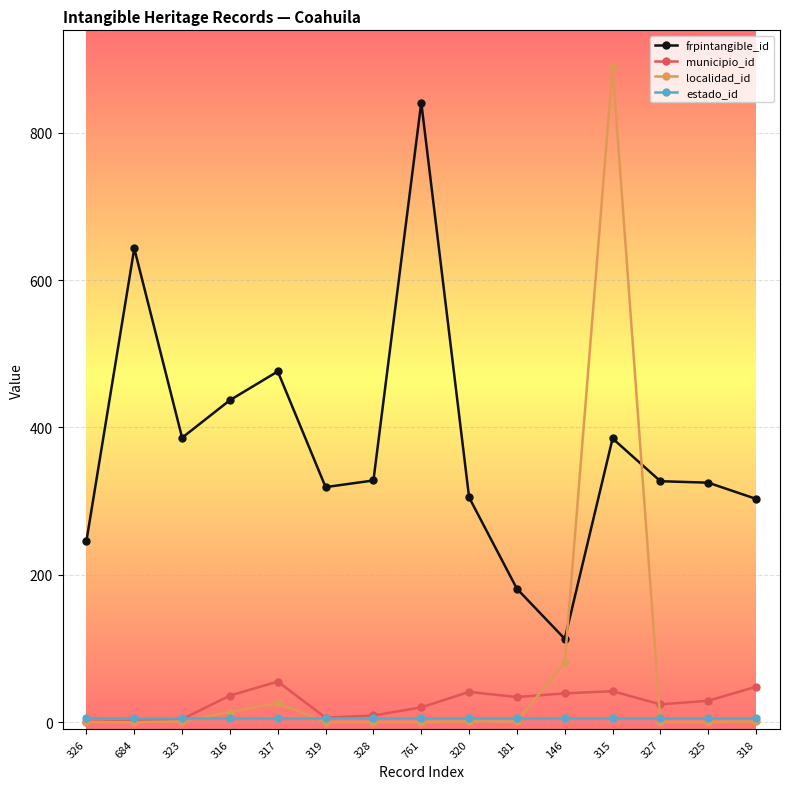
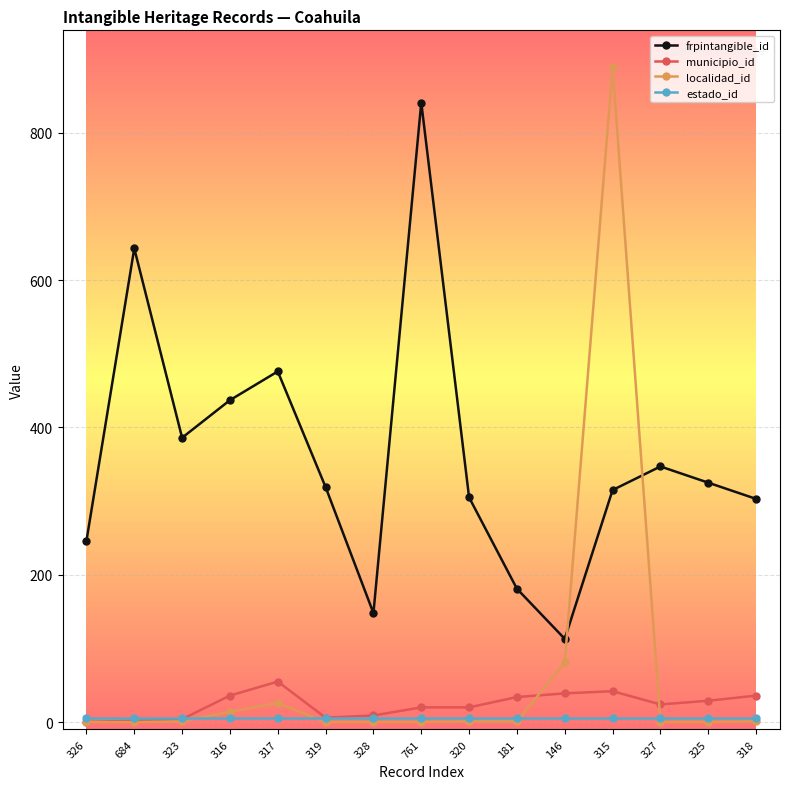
frpintangible_id, 328: 330 -> 150
municipio_id, 320: 40 -> 20
frpintangible_id, 315: 390 -> 320
frpintangible_id, 327: 330 -> 350
municipio_id, 318: 50 -> 40
